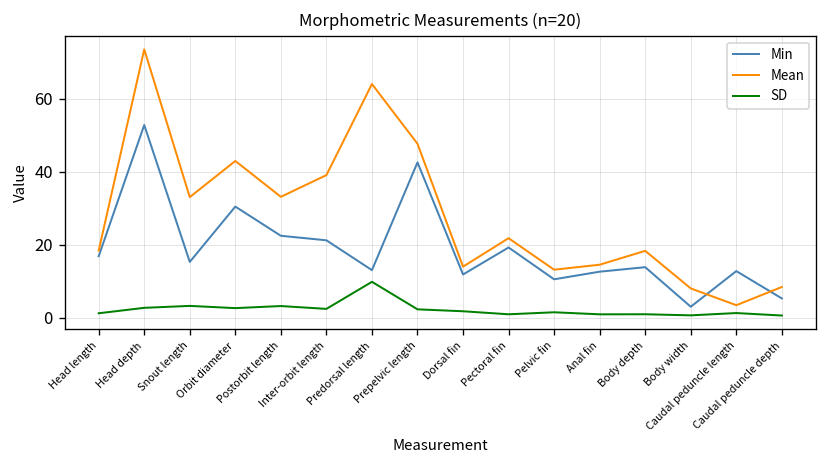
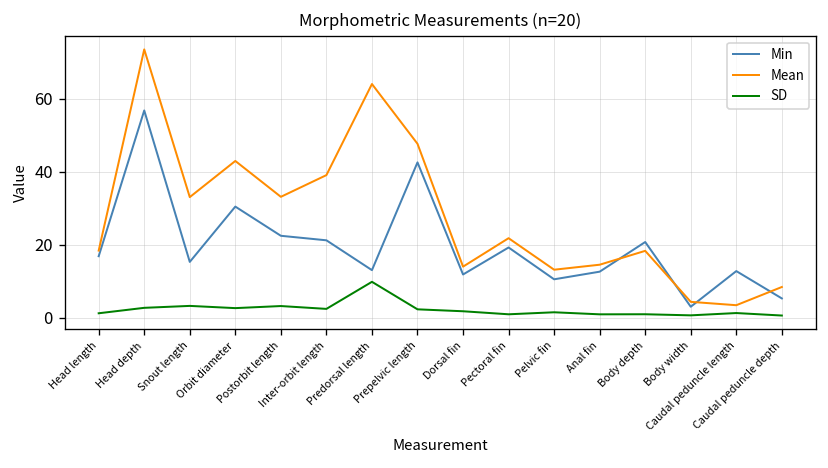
Min, Head depth: 53 -> 57
Min, Body depth: 14 -> 21
Mean, Body width: 8 -> 4
